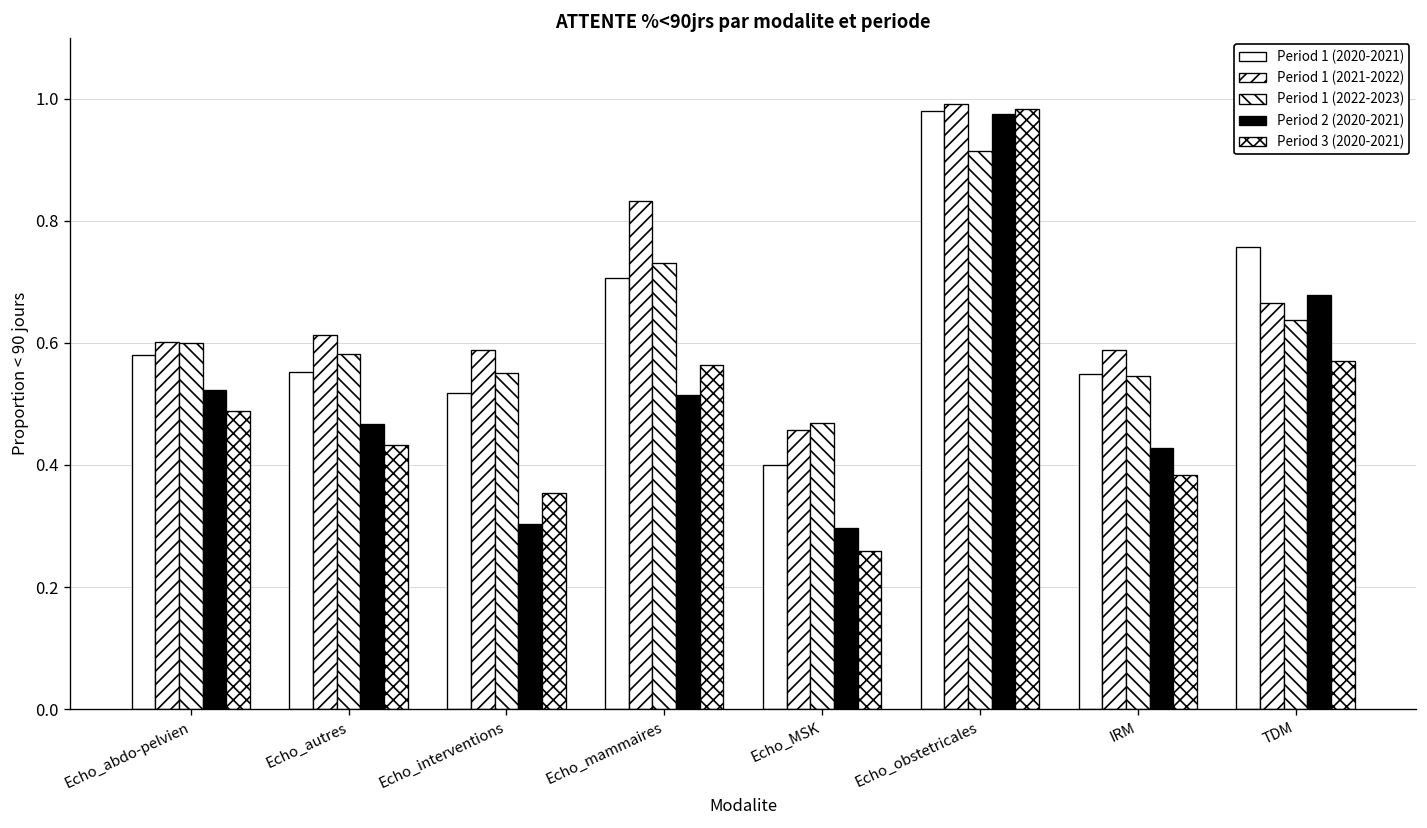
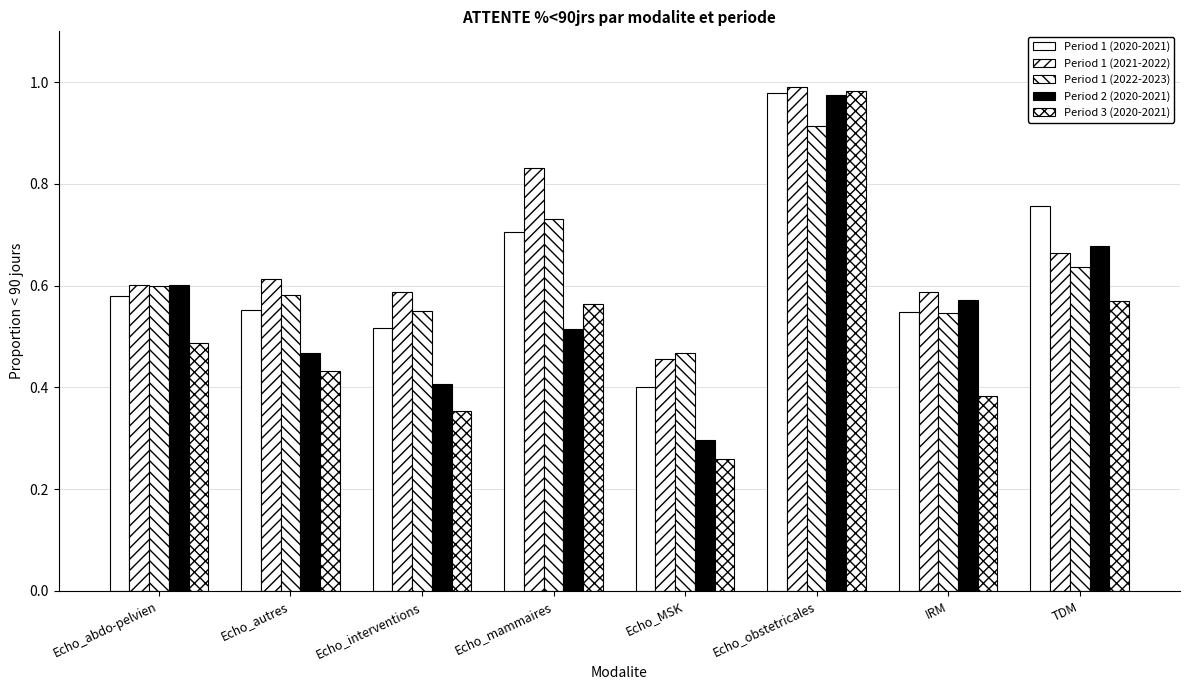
Period 2 (2020-2021), Echo_abdo-pelvien: 0.52 -> 0.60
Period 2 (2020-2021), Echo_interventions: 0.30 -> 0.41
Period 2 (2020-2021), IRM: 0.43 -> 0.57
